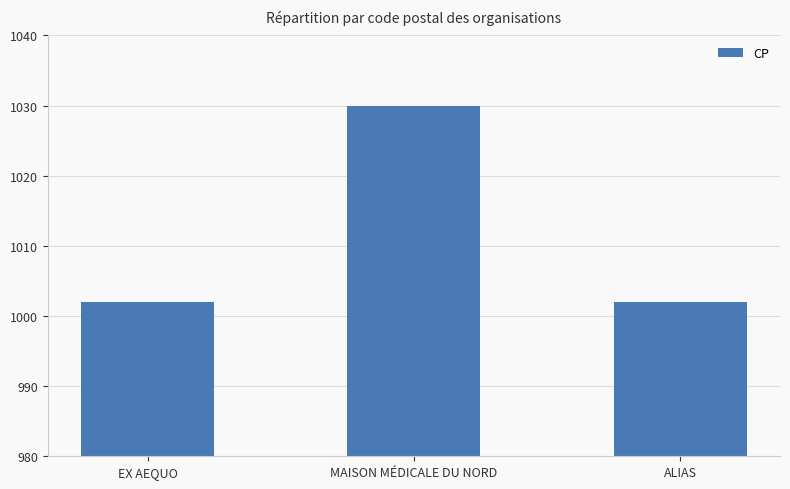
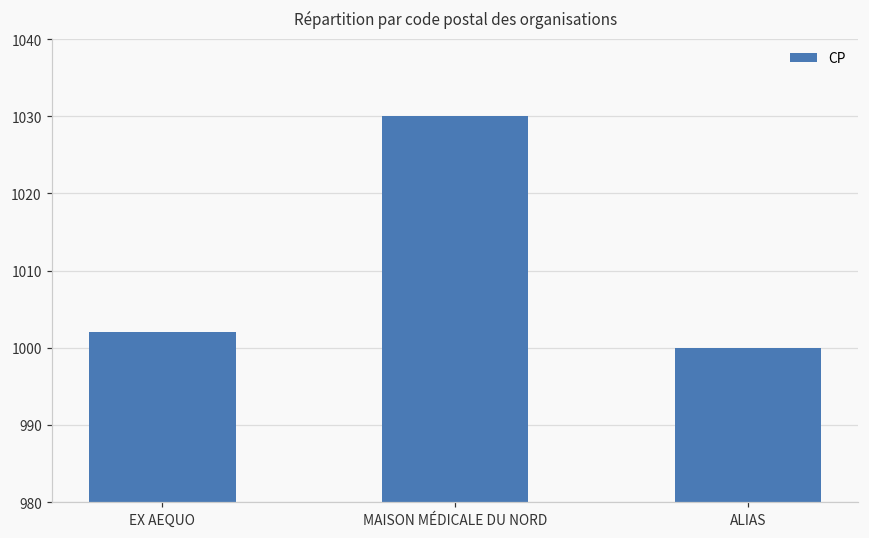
ALIAS: 1002 -> 1000
